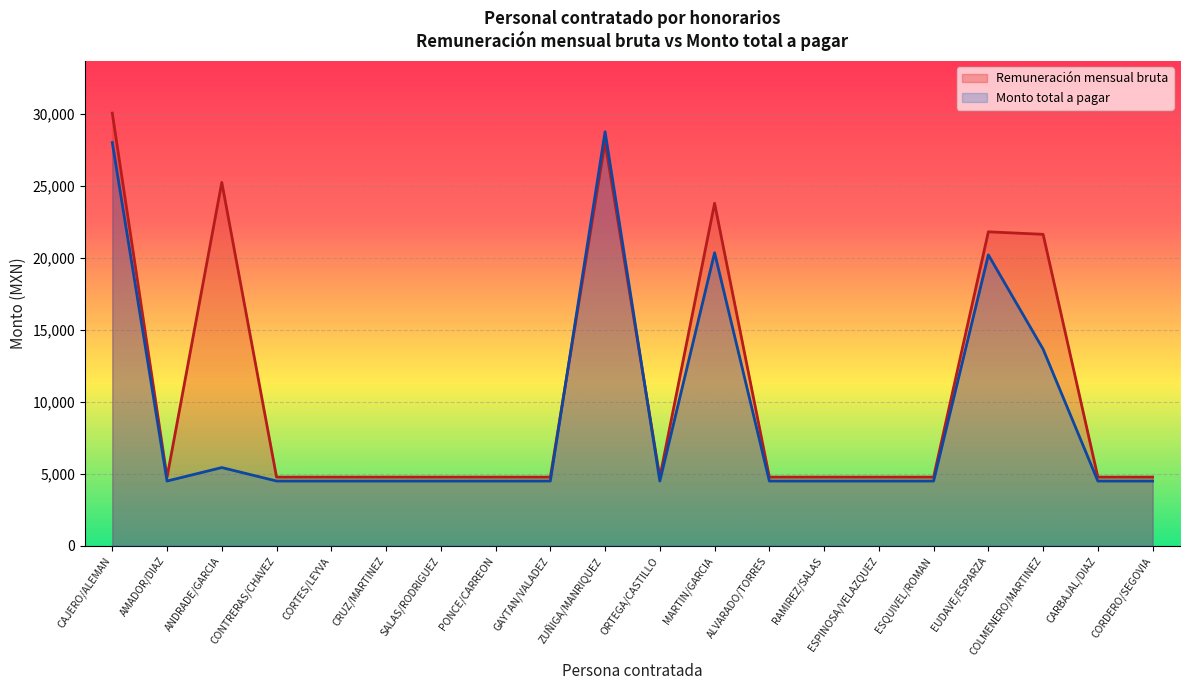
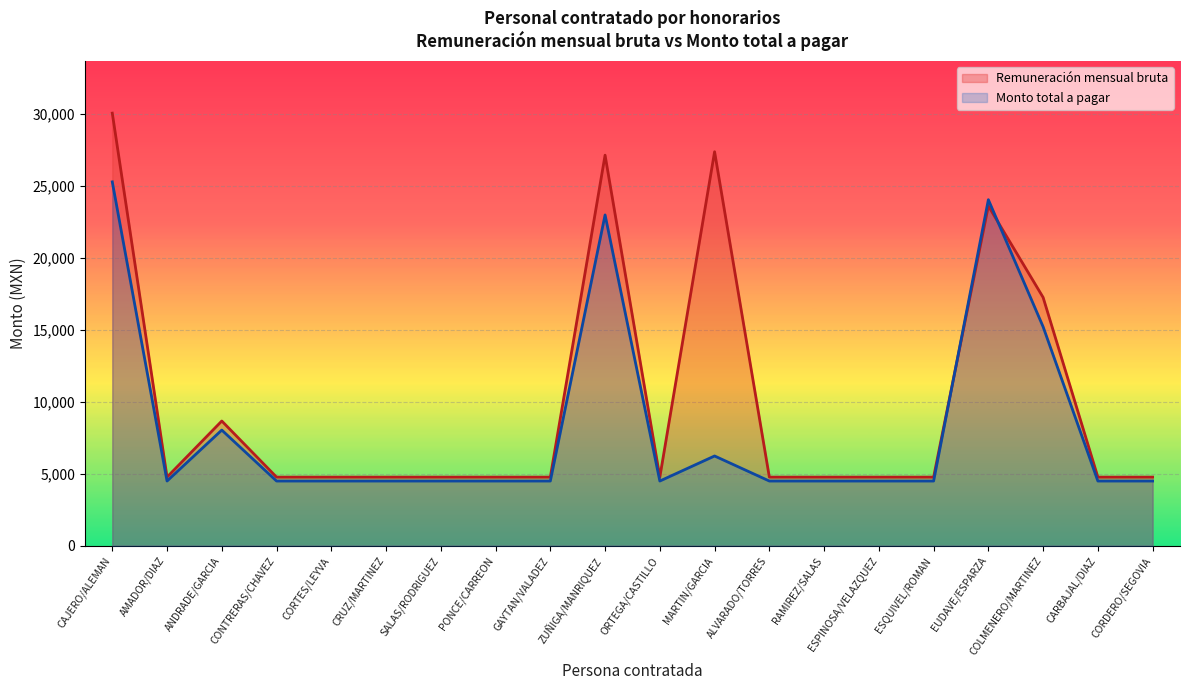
Monto total a pagar, CAJERO/ALEMAN: 28,000 -> 25,300
Remuneración mensual bruta, ANDRADE/GARCIA: 25,300 -> 8,700
Monto total a pagar, ANDRADE/GARCIA: 5,400 -> 8,000
Remuneración mensual bruta, ZUÑIGA/MANRIQUEZ: 28,000 -> 27,200
Monto total a pagar, ZUÑIGA/MANRIQUEZ: 28,800 -> 23,000
Remuneración mensual bruta, MARTIN/GARCIA: 23,800 -> 27,400
Monto total a pagar, MARTIN/GARCIA: 20,400 -> 6,200
Remuneración mensual bruta, EUDAVE/ESPARZA: 21,800 -> 23,600
Monto total a pagar, EUDAVE/ESPARZA: 20,200 -> 24,100
Remuneración mensual bruta, COLMENERO/MARTINEZ: 21,700 -> 17,300
Monto total a pagar, COLMENERO/MARTINEZ: 13,700 -> 15,200
